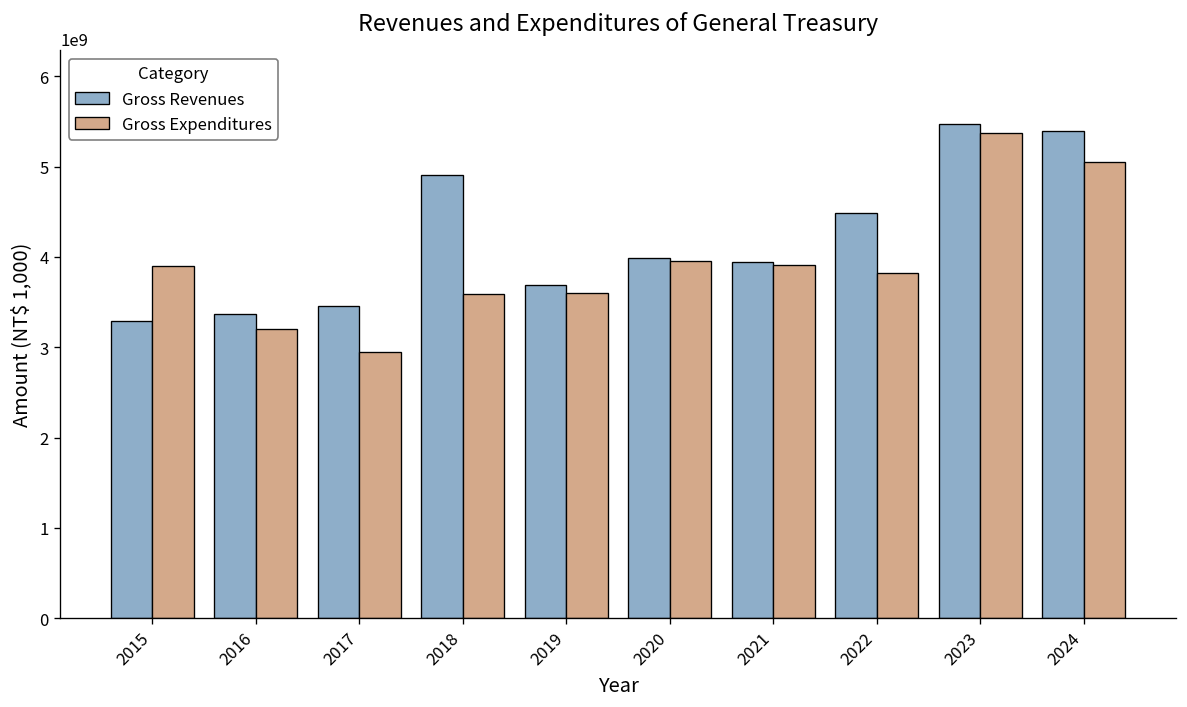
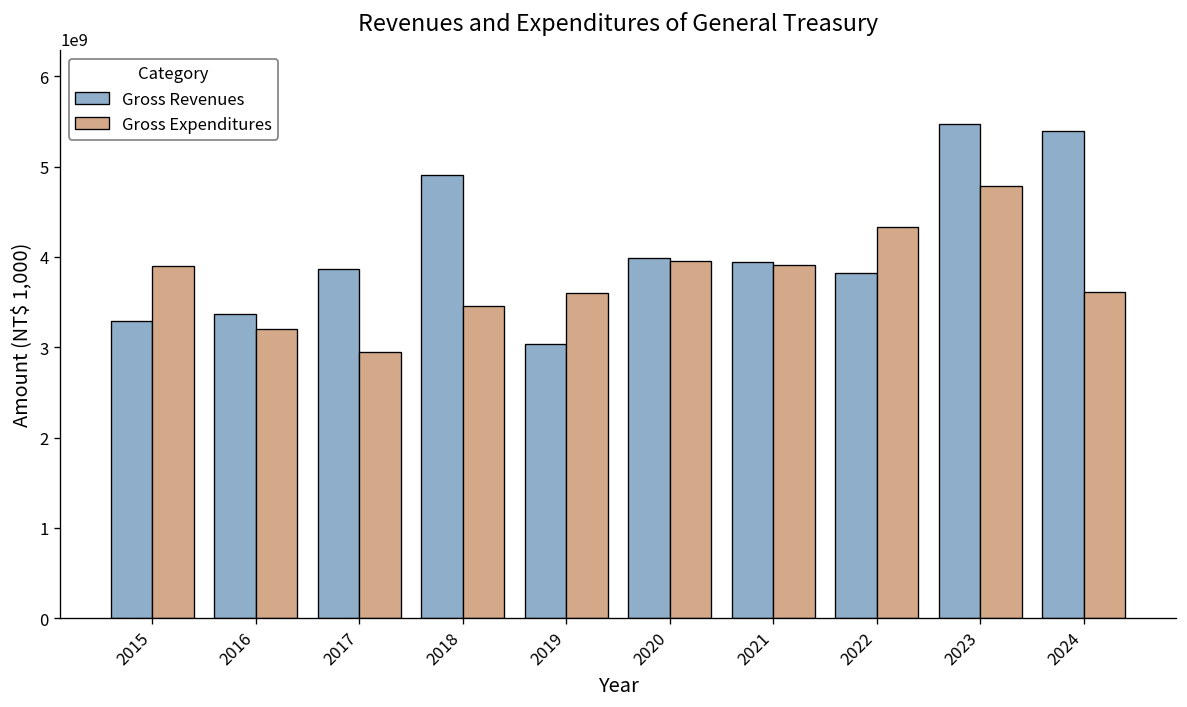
Gross Revenues, 2017: 3500000000 -> 3900000000
Gross Expenditures, 2018: 3600000000 -> 3500000000
Gross Revenues, 2019: 3700000000 -> 3000000000
Gross Revenues, 2022: 4500000000 -> 3800000000
Gross Expenditures, 2022: 3800000000 -> 4300000000
Gross Expenditures, 2023: 5400000000 -> 4800000000
Gross Expenditures, 2024: 5100000000 -> 3600000000
